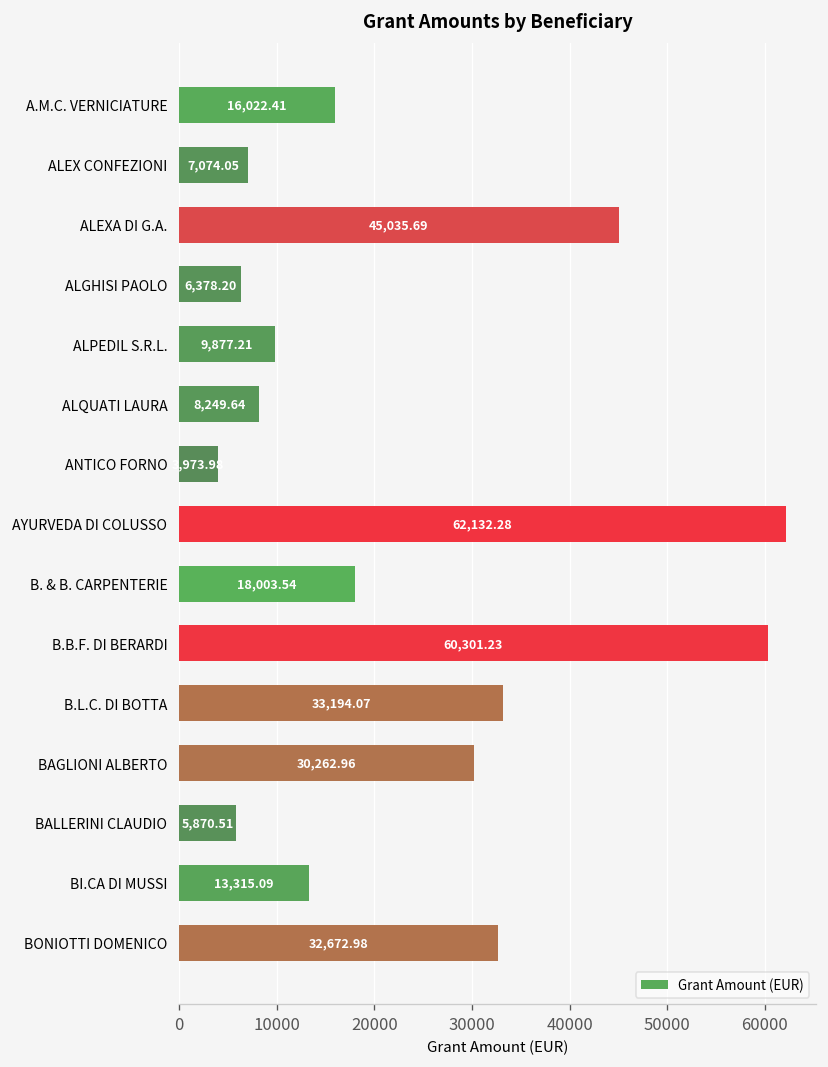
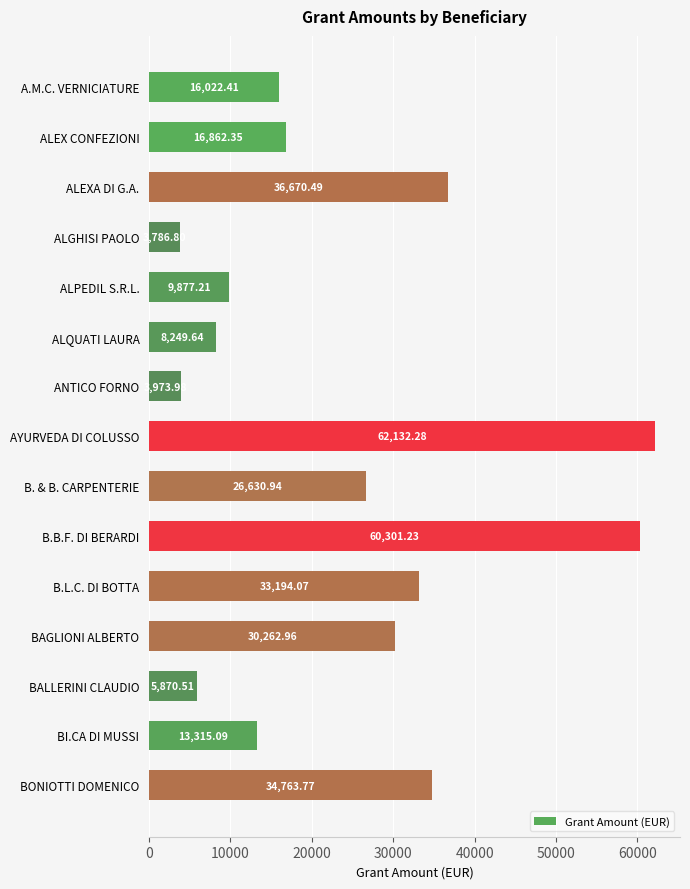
ALEX CONFEZIONI: 7,074.05 -> 16,862.35
ALEXA DI G.A.: 45,035.69 -> 36,670.49
ALGHISI PAOLO: 6,378.20 -> 3,786.80
B. & B. CARPENTERIE: 18,003.54 -> 26,630.94
BONIOTTI DOMENICO: 32,672.98 -> 34,763.77
